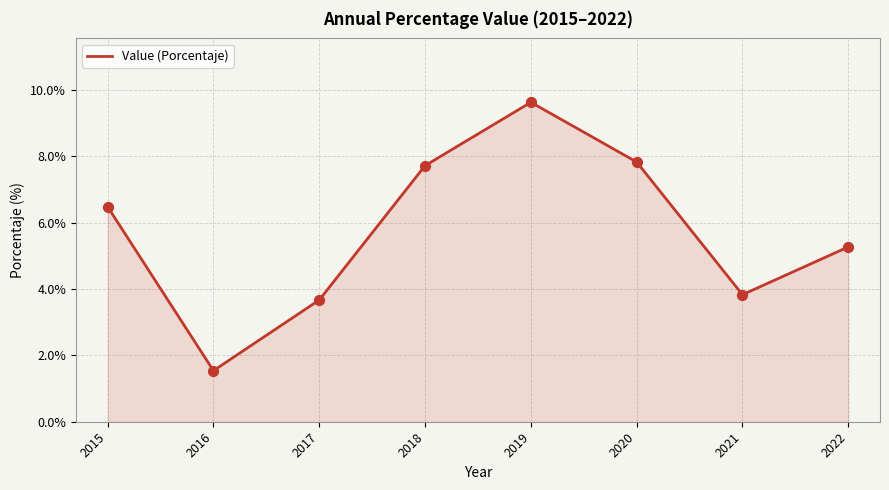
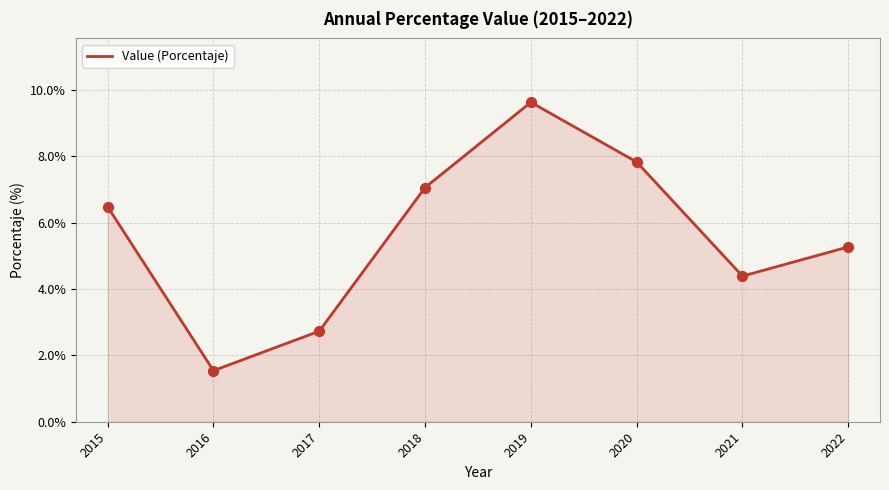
2017: 3.7% -> 2.7%
2018: 7.7% -> 7.1%
2021: 3.8% -> 4.4%
